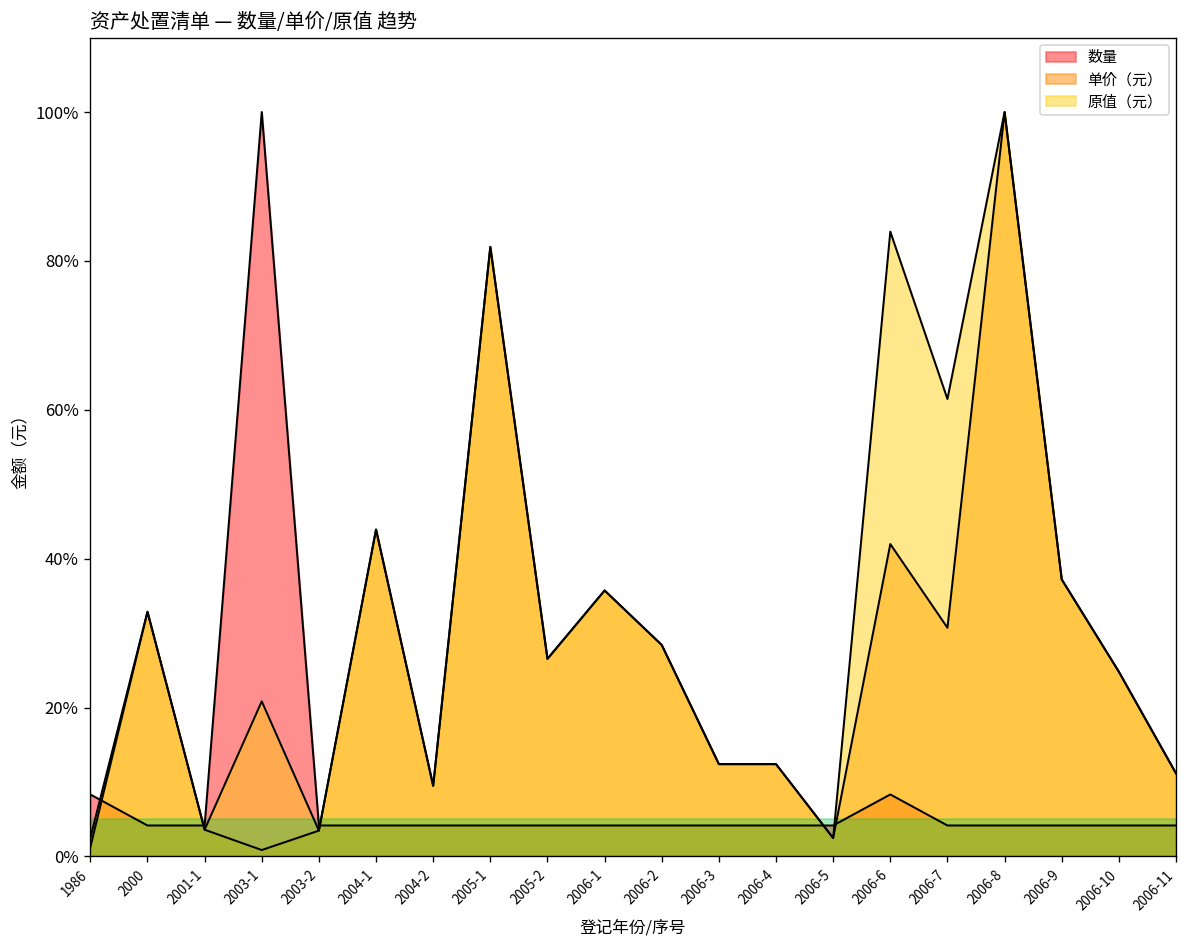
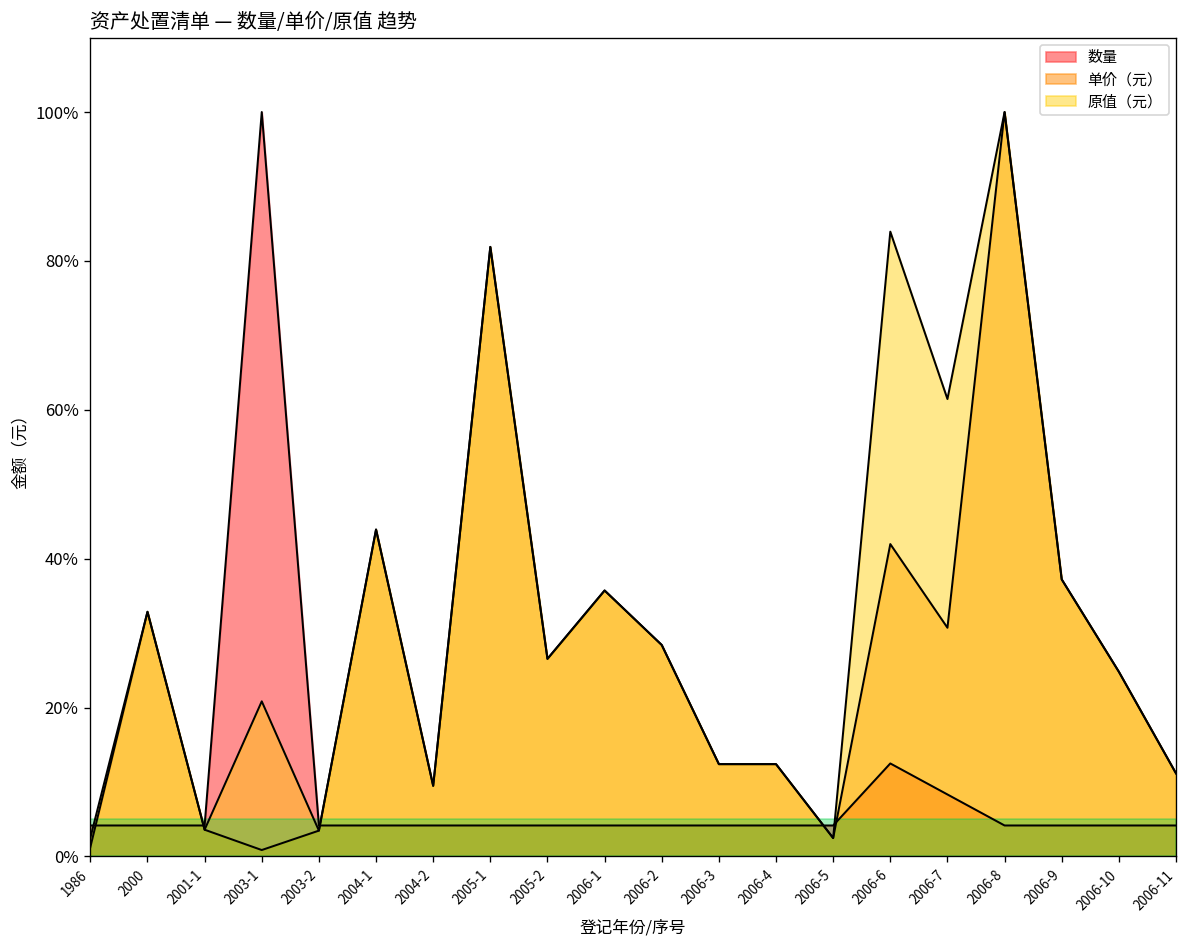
数量, 1986: 8% -> 4%
数量, 2006-6: 8% -> 13%
数量, 2006-7: 4% -> 8%
